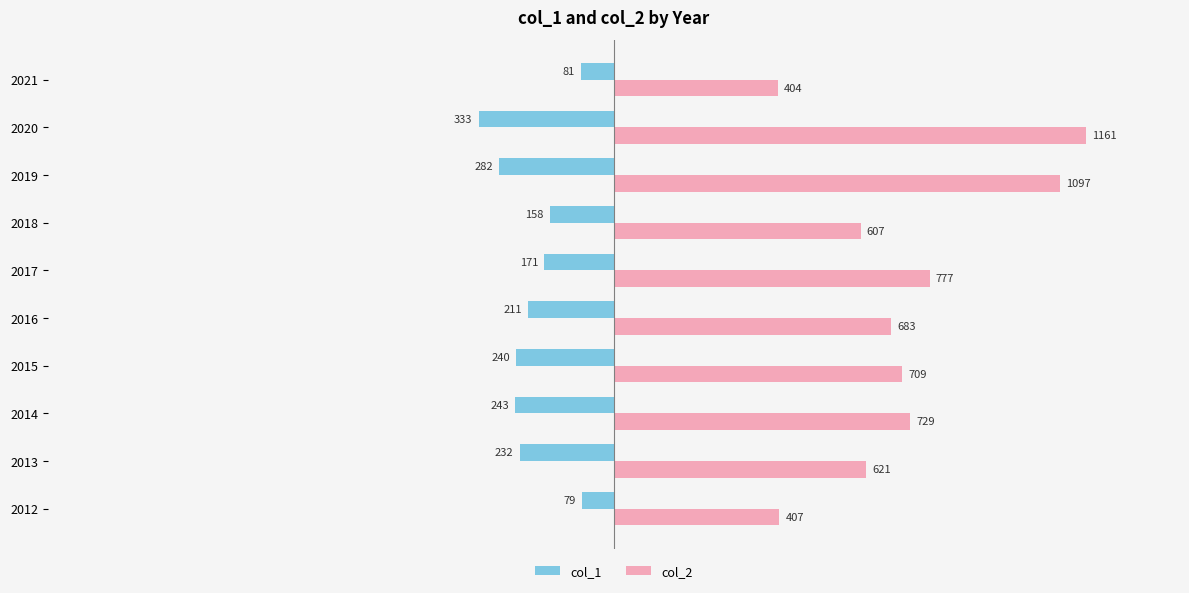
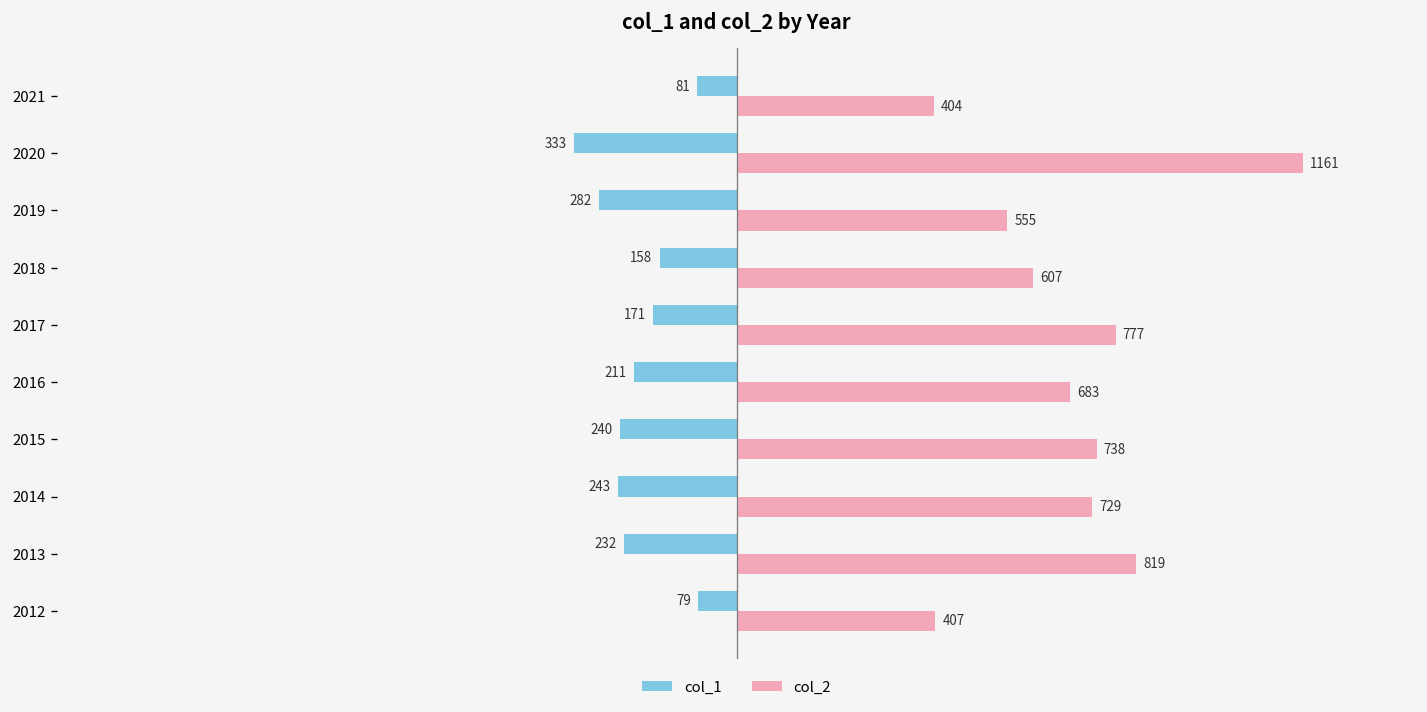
col_2, 2019: 1097 -> 555
col_2, 2015: 709 -> 738
col_2, 2013: 621 -> 819
